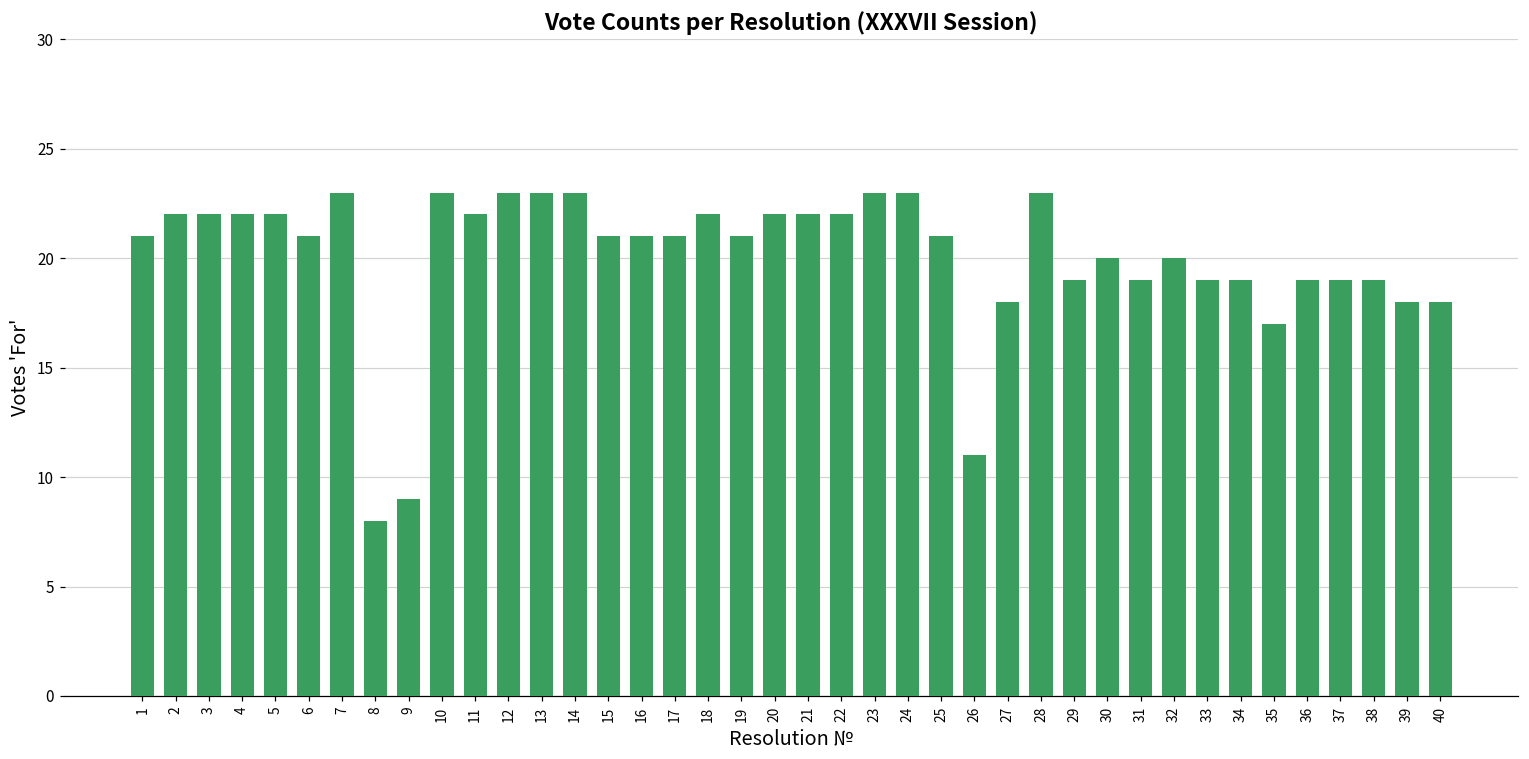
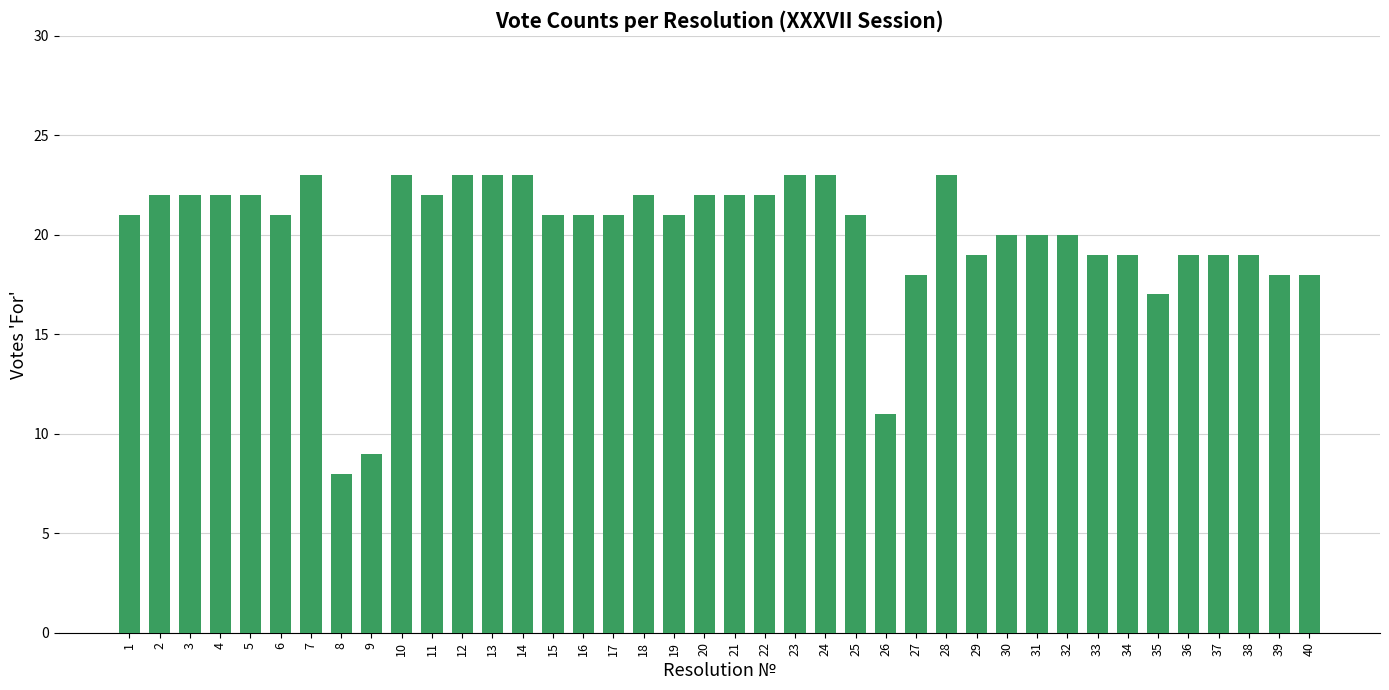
31: 19 -> 20
